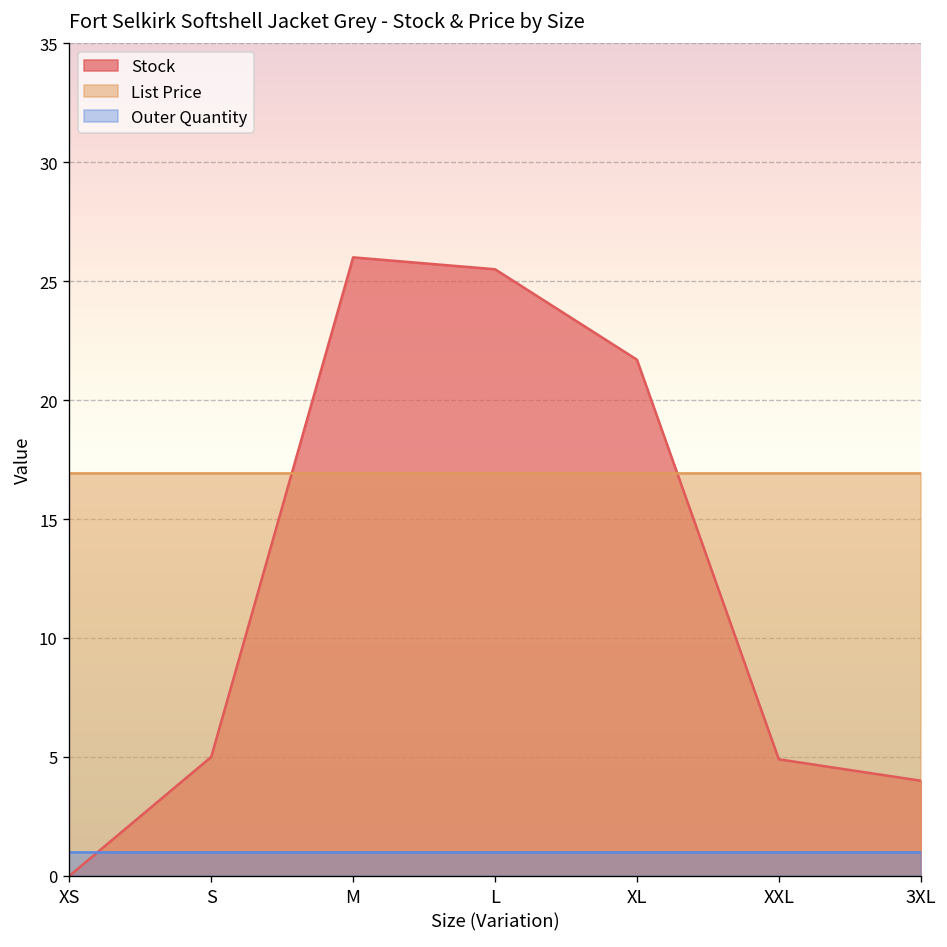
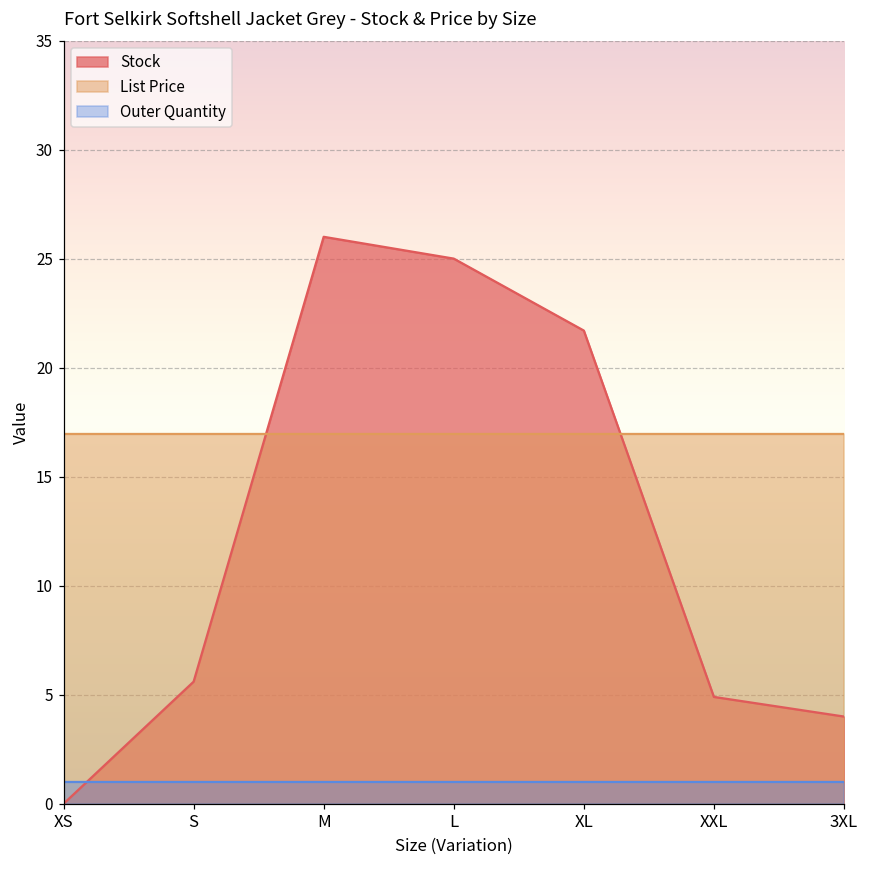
Stock, S: 5.0 -> 5.6
Stock, L: 25.5 -> 25.0
